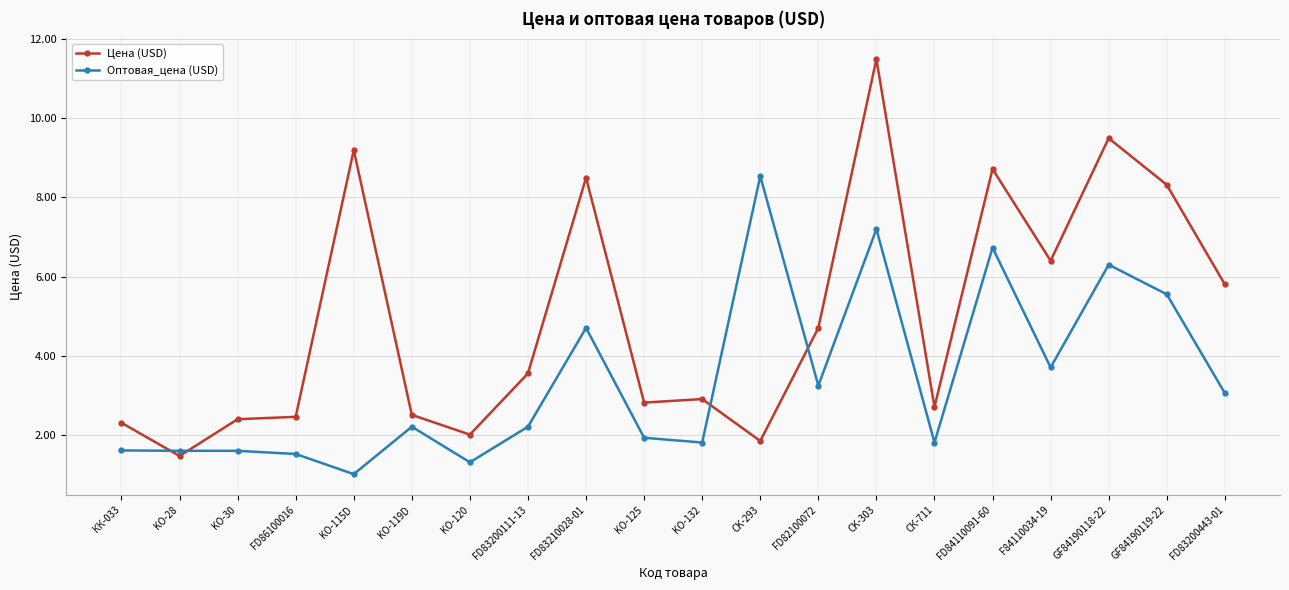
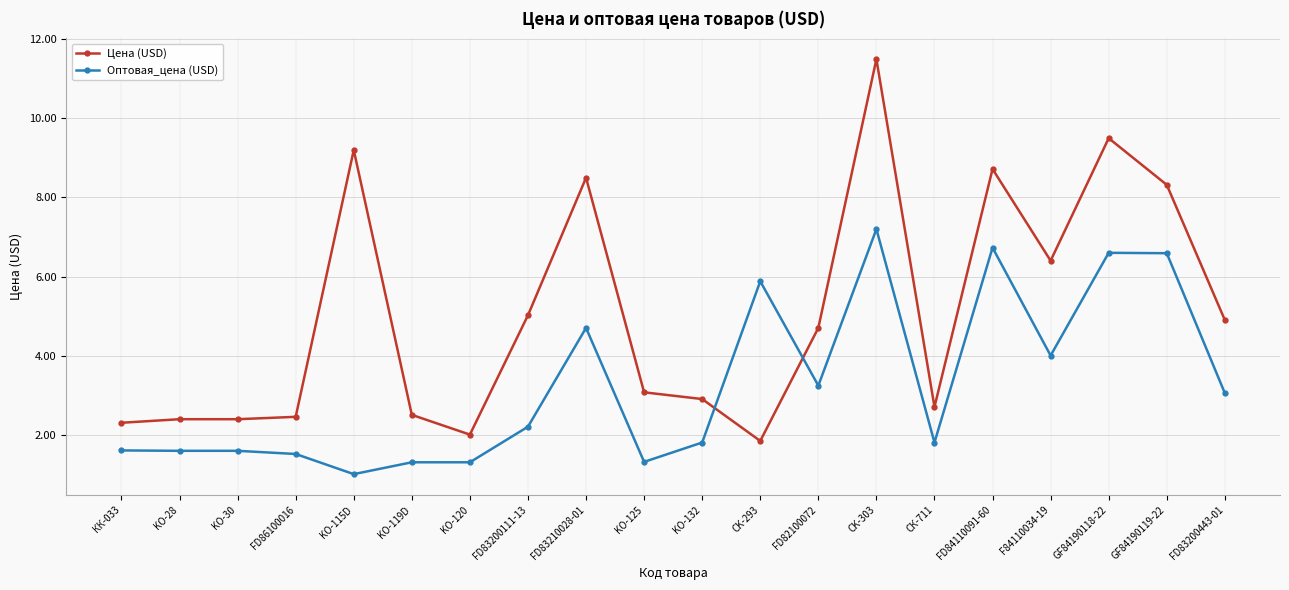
Цена (USD), KO-28: 1.5 -> 2.4
Оптовая_цена (USD), KO-119D: 2.2 -> 1.3
Цена (USD), FD83200111-13: 3.6 -> 5.0
Цена (USD), KO-125: 2.8 -> 3.1
Оптовая_цена (USD), KO-125: 1.9 -> 1.3
Оптовая_цена (USD), CK-293: 8.5 -> 5.9
Оптовая_цена (USD), F84110034-19: 3.7 -> 4.0
Оптовая_цена (USD), GF84190118-22: 6.3 -> 6.6
Оптовая_цена (USD), GF84190119-22: 5.6 -> 6.6
Цена (USD), FD83200443-01: 5.8 -> 4.9
